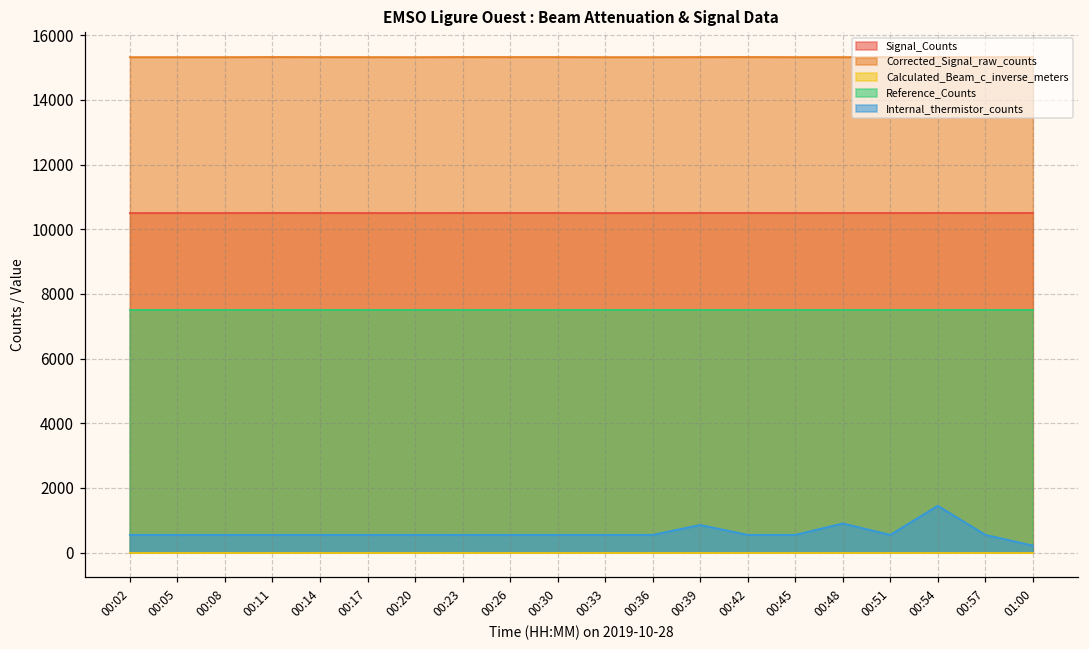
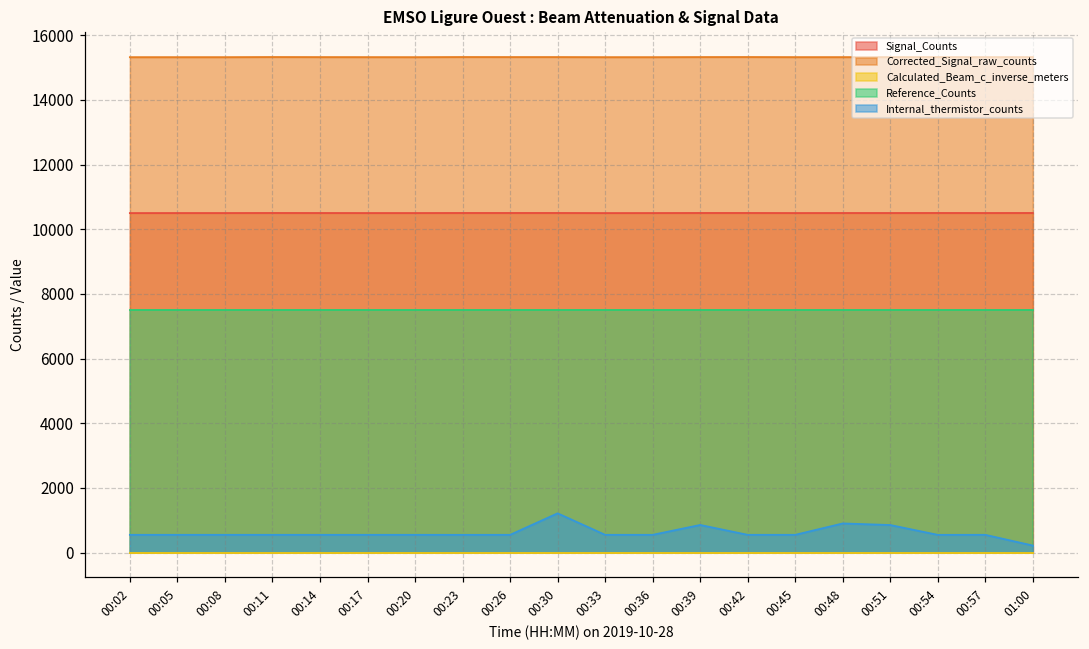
Internal_thermistor_counts, 00:30: 600 -> 1200
Internal_thermistor_counts, 00:51: 600 -> 900
Internal_thermistor_counts, 00:54: 1500 -> 600
